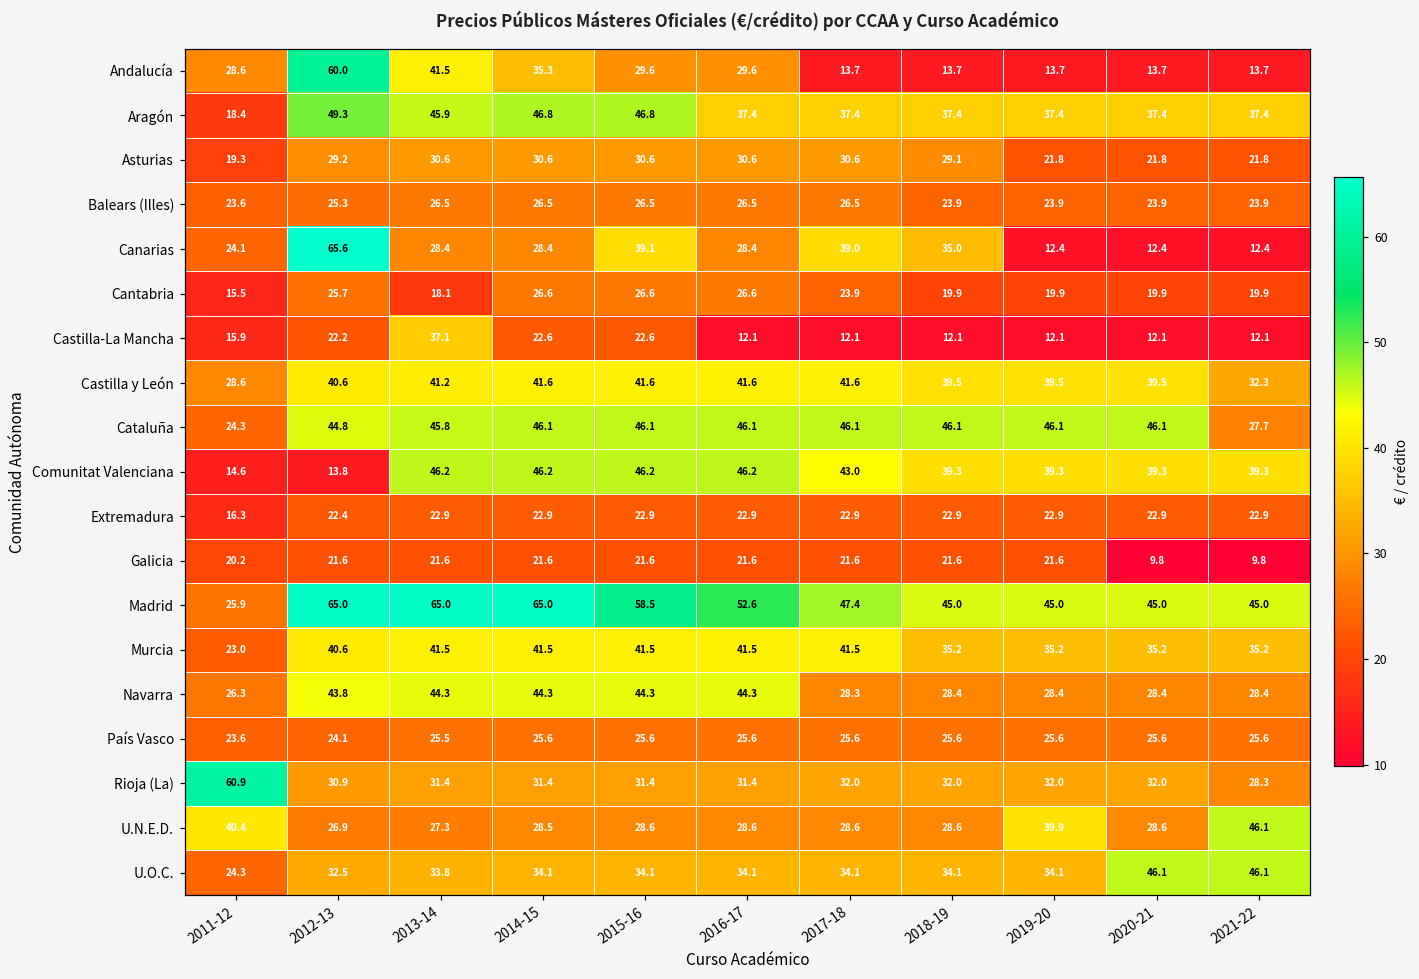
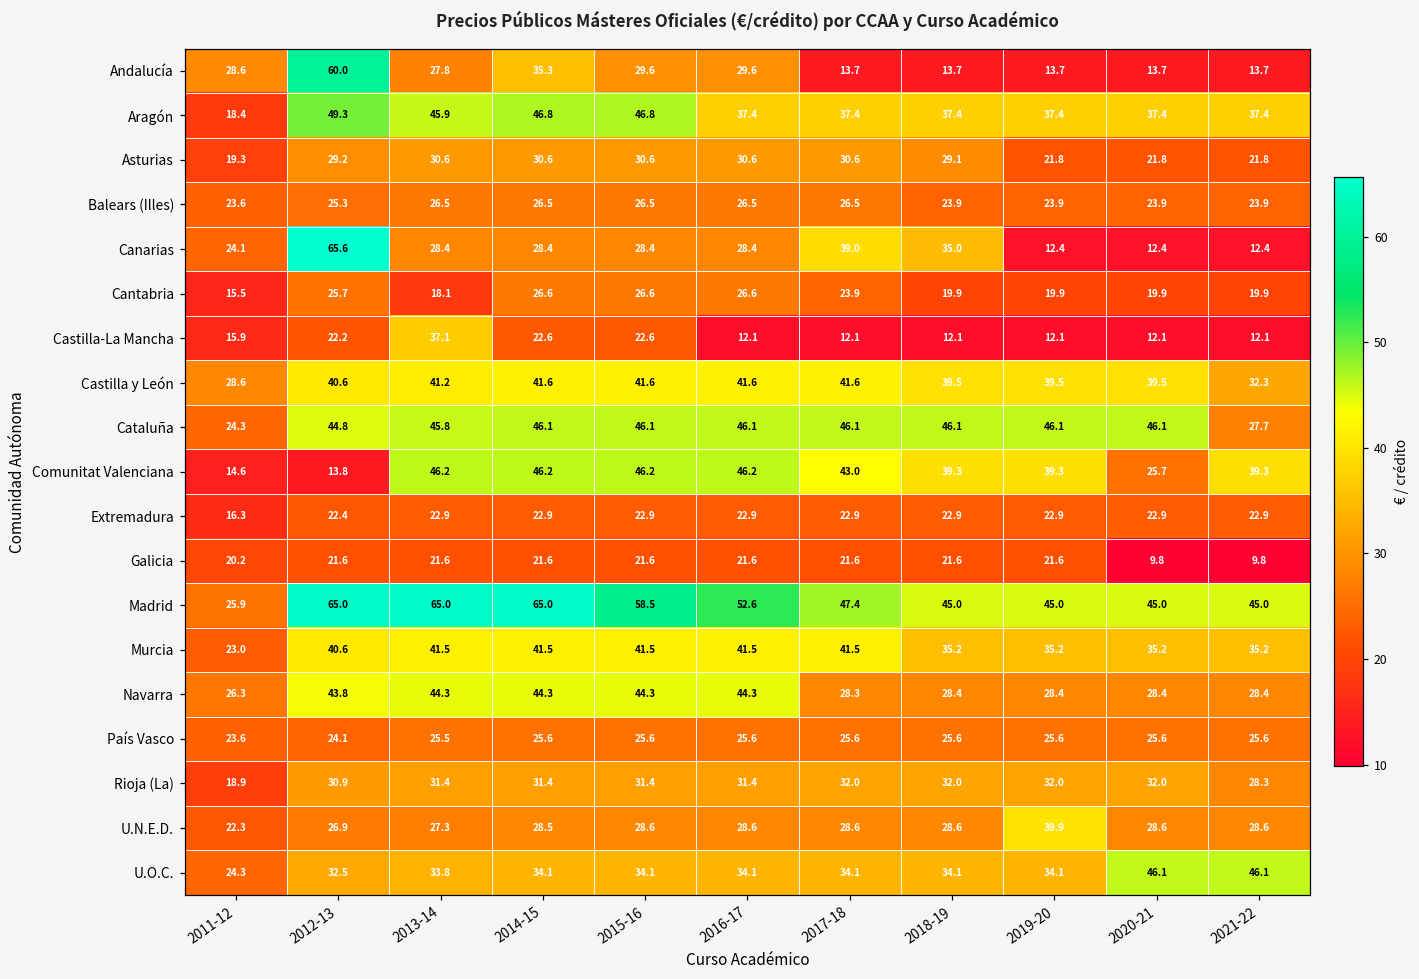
Andalucía, 2013-14: 41.5 -> 27.8
Canarias, 2015-16: 39.1 -> 28.4
Comunitat Valenciana, 2020-21: 39.3 -> 25.7
Rioja (La), 2011-12: 60.9 -> 18.9
U.N.E.D., 2011-12: 40.4 -> 22.3
U.N.E.D., 2021-22: 46.1 -> 28.6
